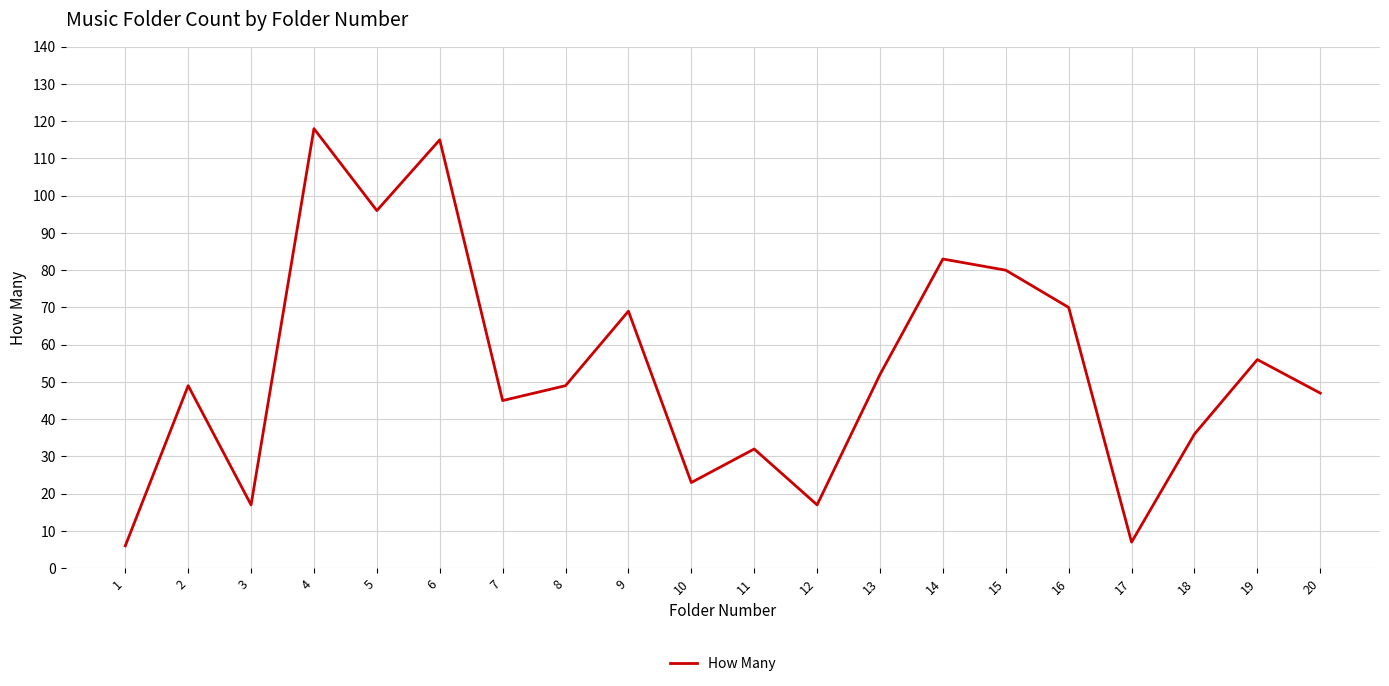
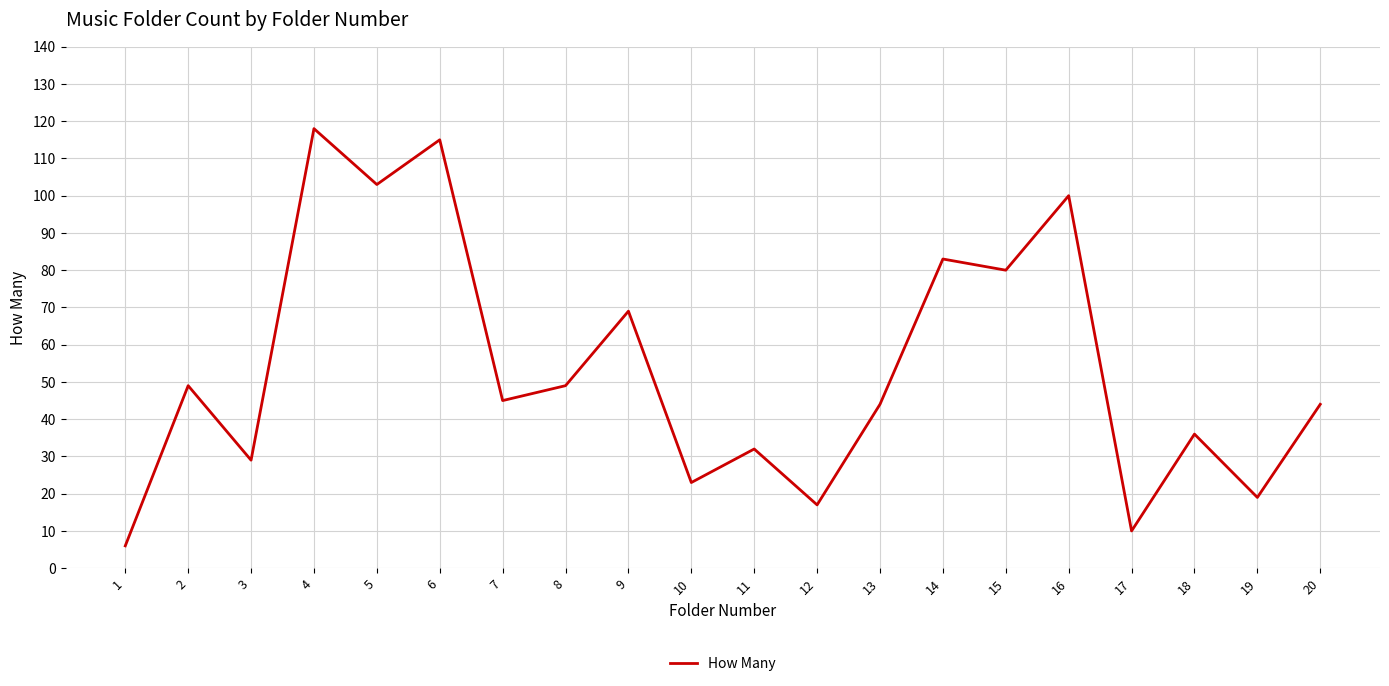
3: 17 -> 29
5: 96 -> 103
13: 52 -> 44
16: 70 -> 100
17: 7 -> 10
19: 56 -> 19
20: 47 -> 44
